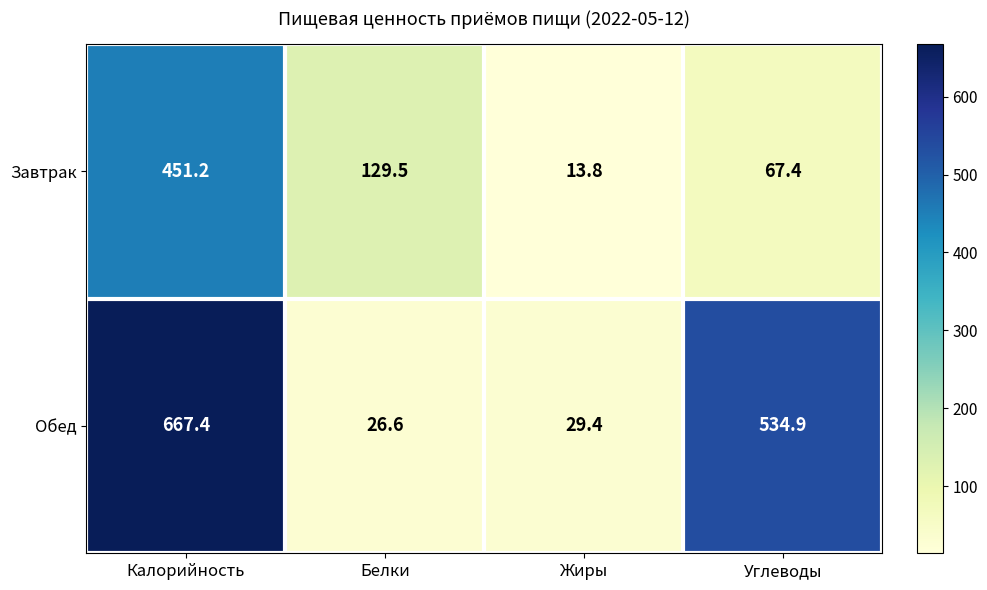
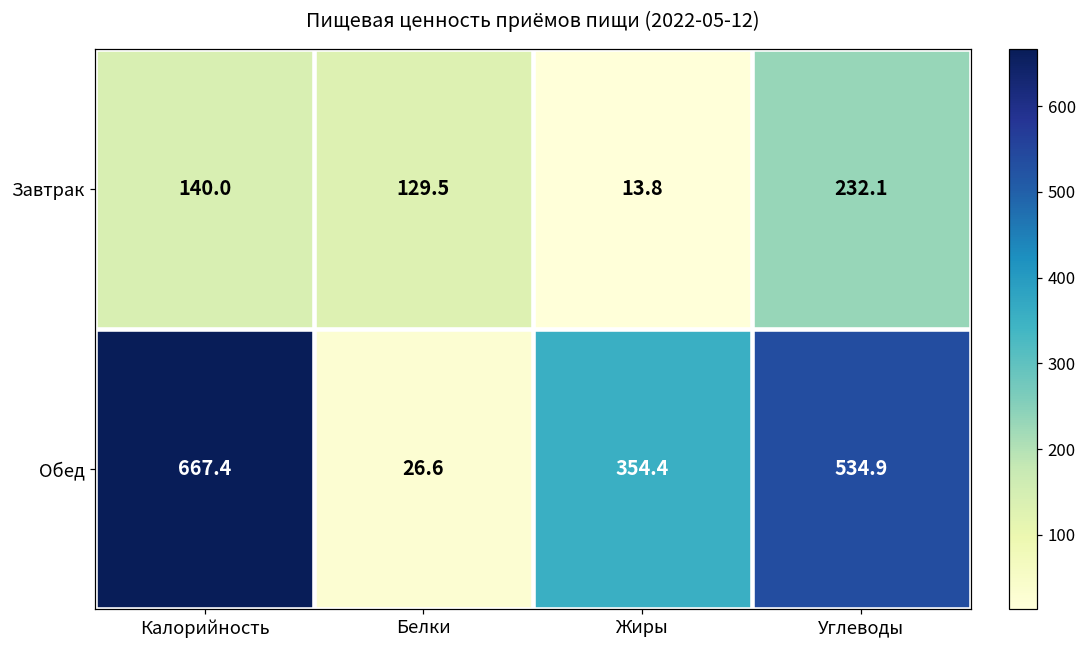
Завтрак, Калорийность: 451.2 -> 140.0
Завтрак, Углеводы: 67.4 -> 232.1
Обед, Жиры: 29.4 -> 354.4
